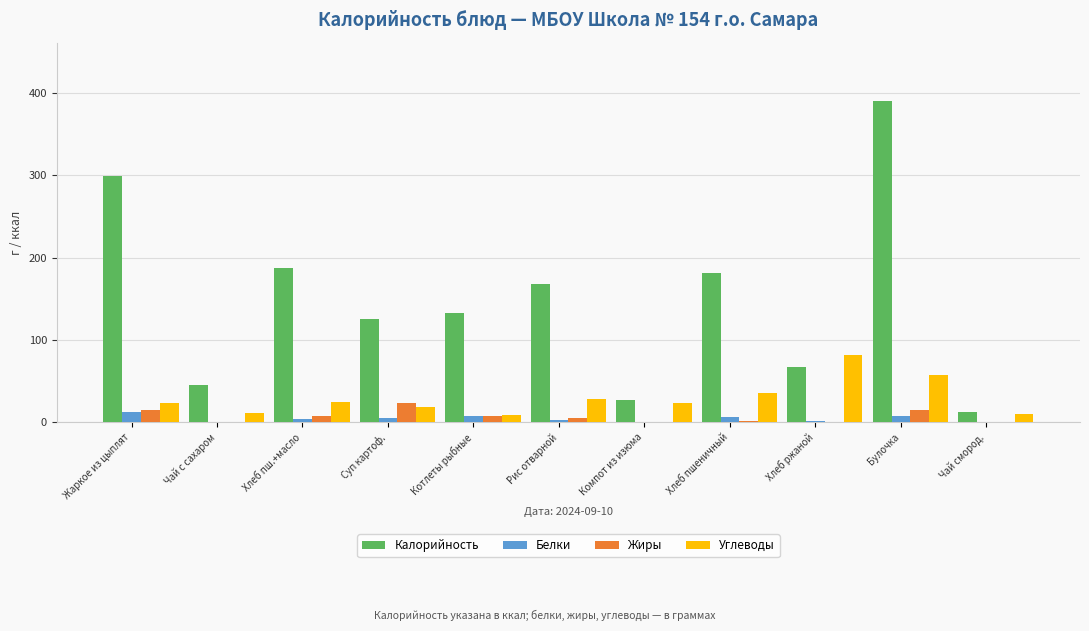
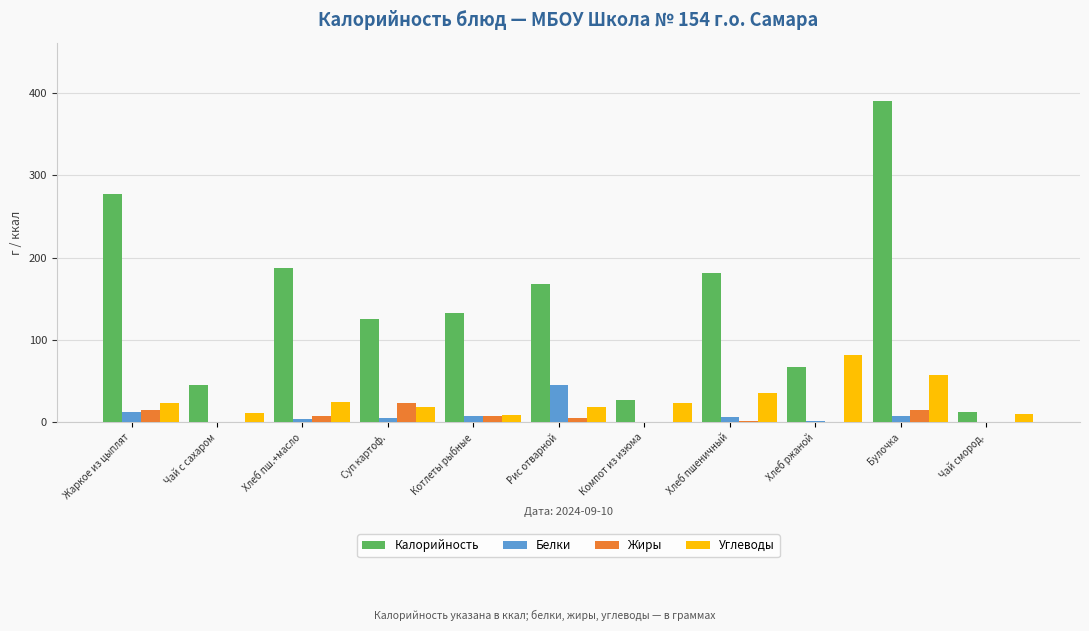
Калорийность, Жаркое из цыплят: 300 -> 280
Белки, Рис отварной: 0 -> 50
Углеводы, Рис отварной: 30 -> 20
